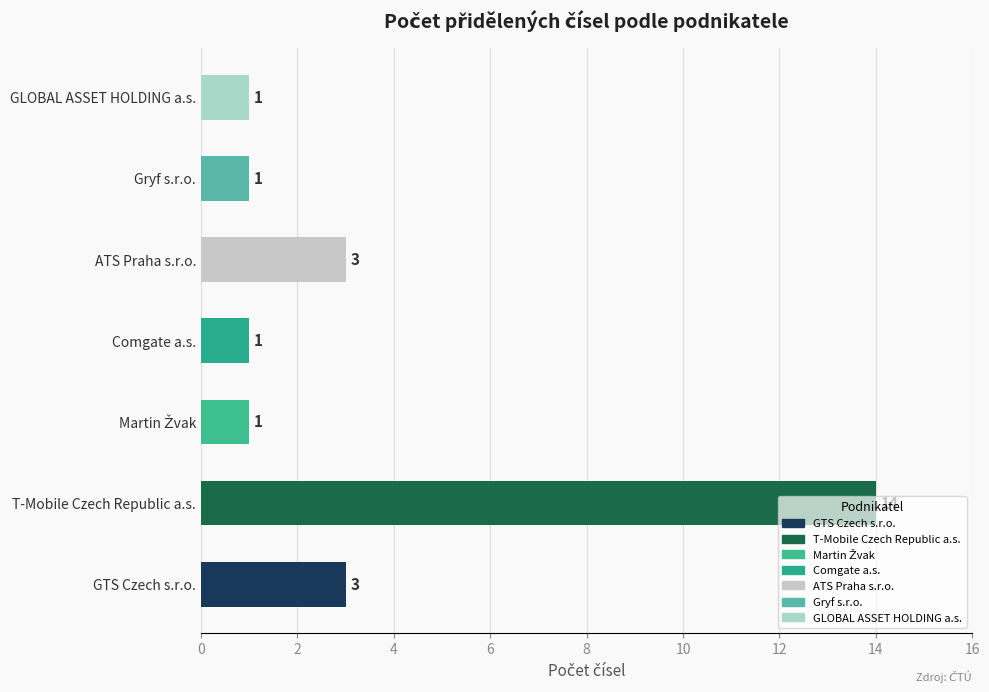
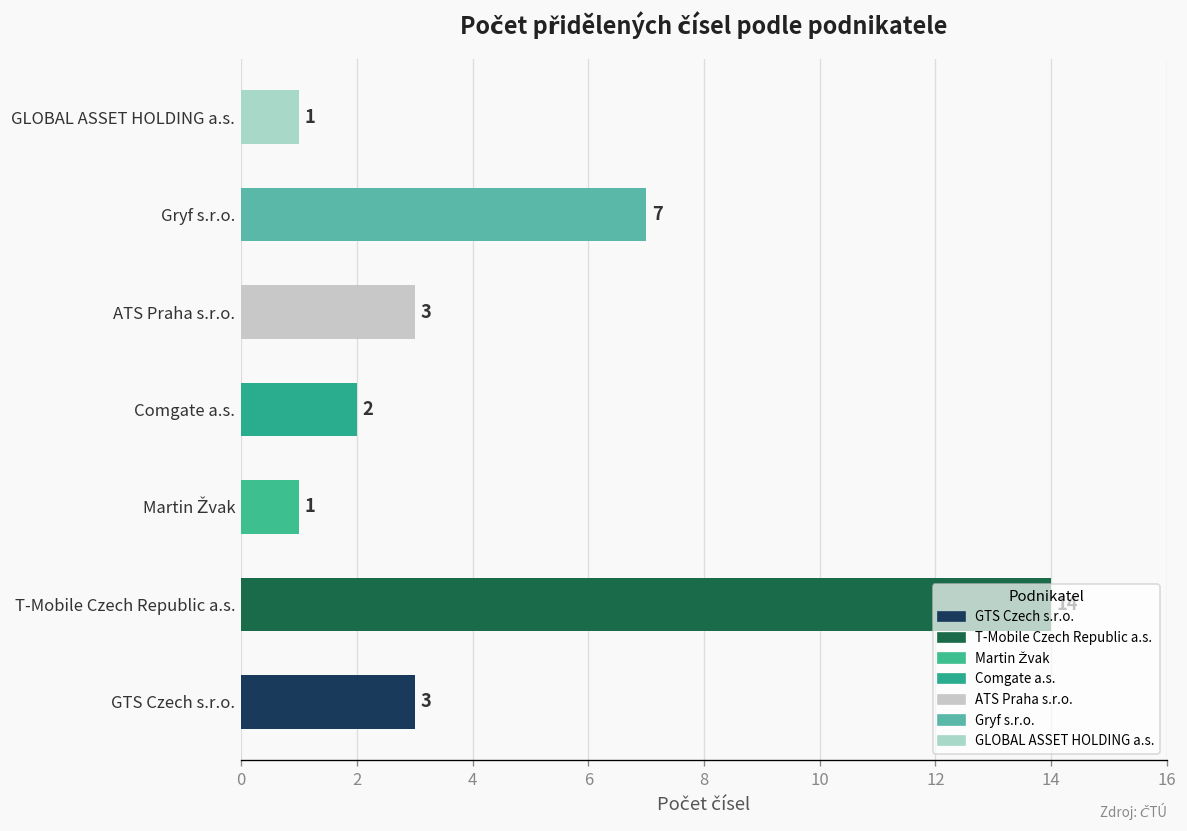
Gryf s.r.o.: 1 -> 7
Comgate a.s.: 1 -> 2
